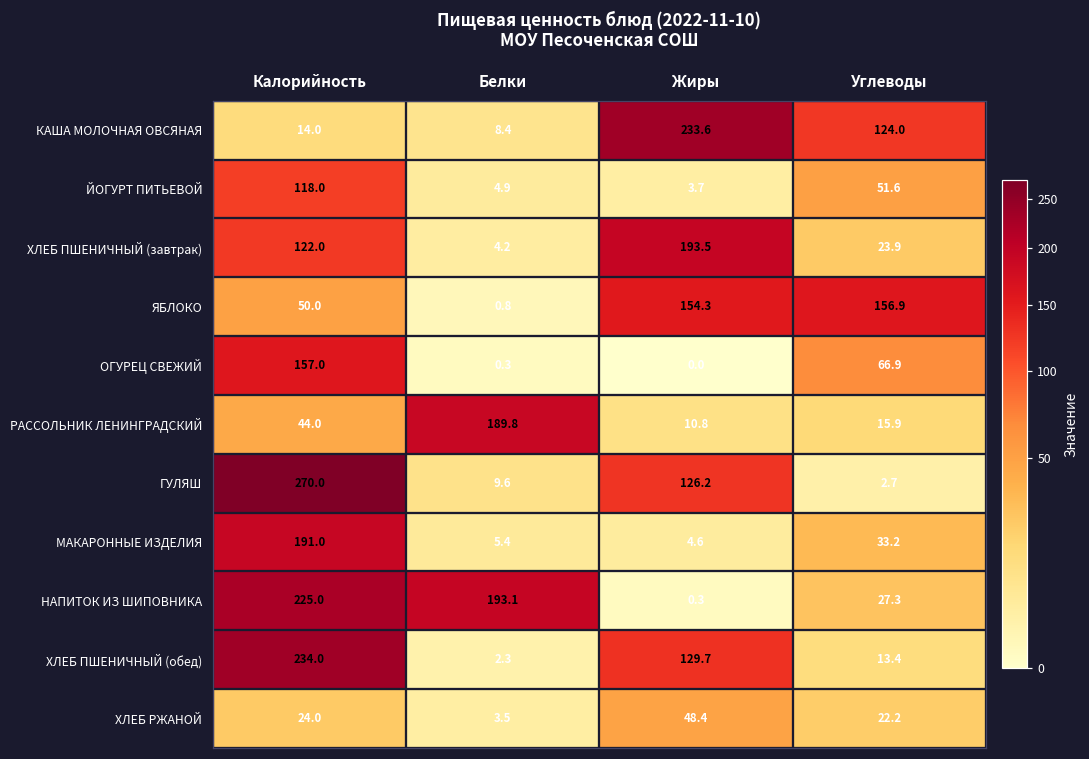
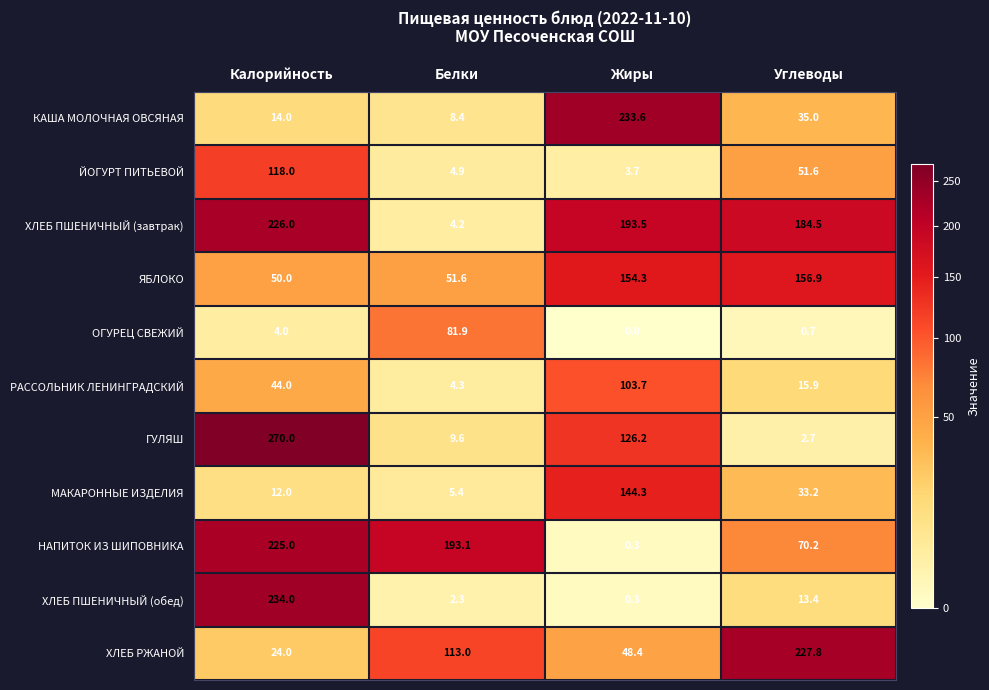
КАША МОЛОЧНАЯ ОВСЯНАЯ, Углеводы: 124.0 -> 35.0
ХЛЕБ ПШЕНИЧНЫЙ (завтрак), Калорийность: 122.0 -> 226.0
ХЛЕБ ПШЕНИЧНЫЙ (завтрак), Углеводы: 23.9 -> 184.5
ЯБЛОКО, Белки: 0.8 -> 51.6
ОГУРЕЦ СВЕЖИЙ, Калорийность: 157.0 -> 4.0
ОГУРЕЦ СВЕЖИЙ, Белки: 0.3 -> 81.9
ОГУРЕЦ СВЕЖИЙ, Углеводы: 66.9 -> 0.7
РАССОЛЬНИК ЛЕНИНГРАДСКИЙ, Белки: 189.8 -> 4.3
РАССОЛЬНИК ЛЕНИНГРАДСКИЙ, Жиры: 10.8 -> 103.7
МАКАРОННЫЕ ИЗДЕЛИЯ, Калорийность: 191.0 -> 12.0
МАКАРОННЫЕ ИЗДЕЛИЯ, Жиры: 4.6 -> 144.3
НАПИТОК ИЗ ШИПОВНИКА, Углеводы: 27.3 -> 70.2
ХЛЕБ ПШЕНИЧНЫЙ (обед), Жиры: 129.7 -> 0.3
ХЛЕБ РЖАНОЙ, Белки: 3.5 -> 113.0
ХЛЕБ РЖАНОЙ, Углеводы: 22.2 -> 227.8
